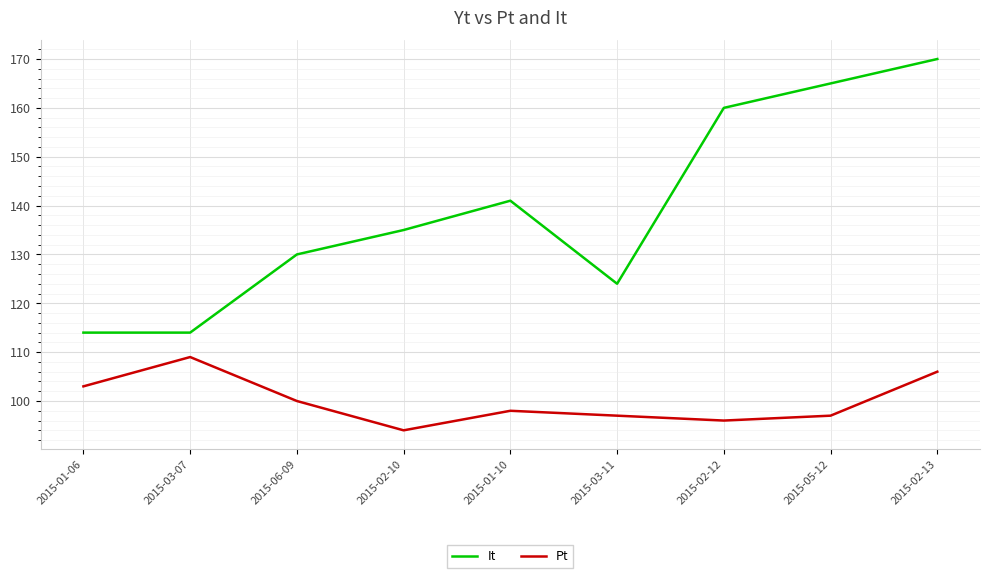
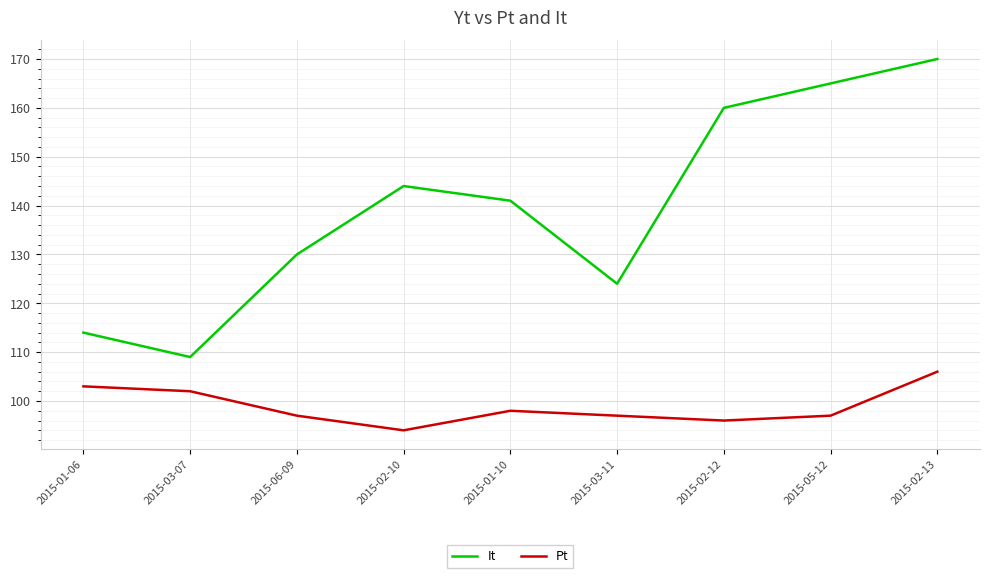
It, 2015-03-07: 114 -> 109
Pt, 2015-03-07: 109 -> 102
Pt, 2015-06-09: 100 -> 97
It, 2015-02-10: 135 -> 144
